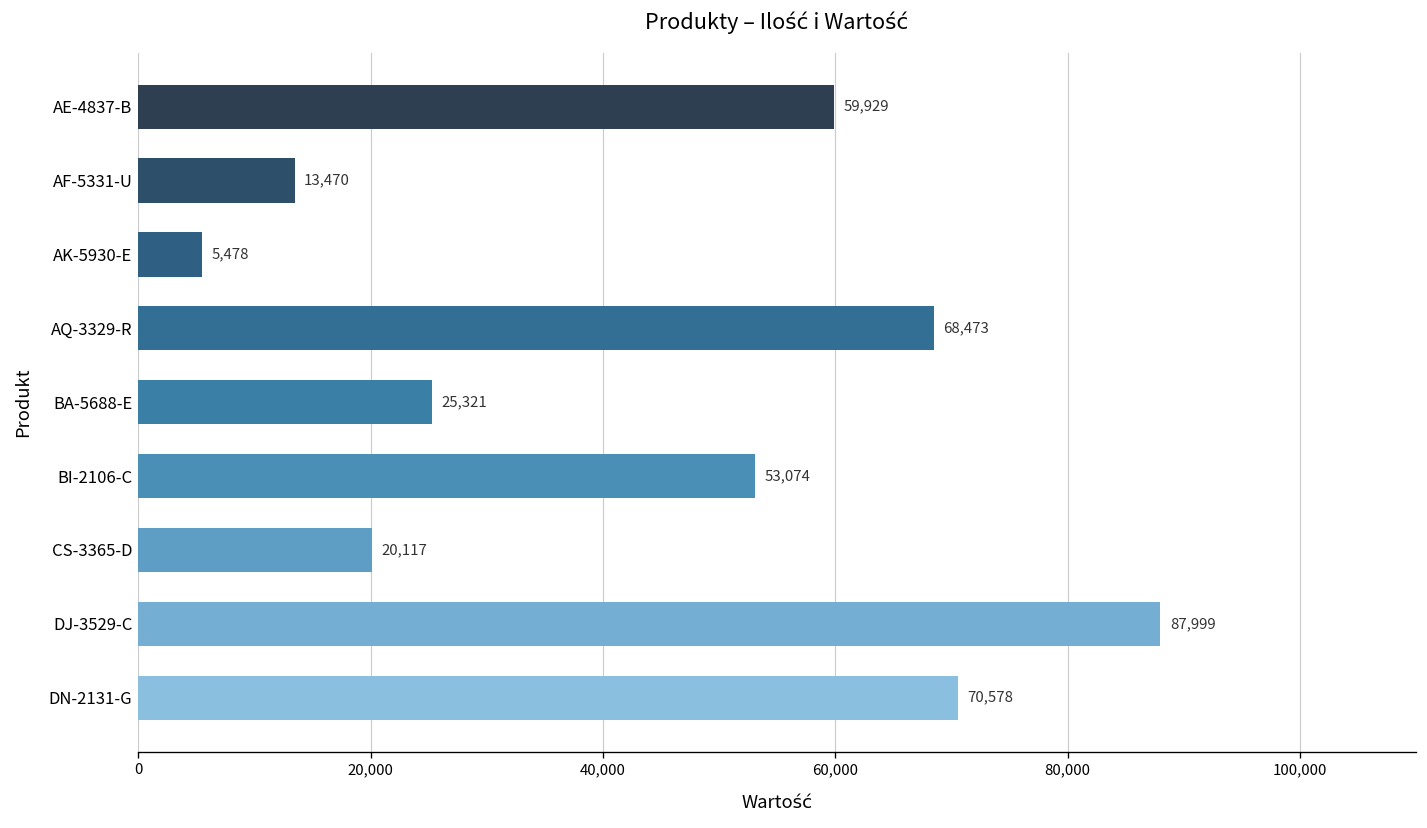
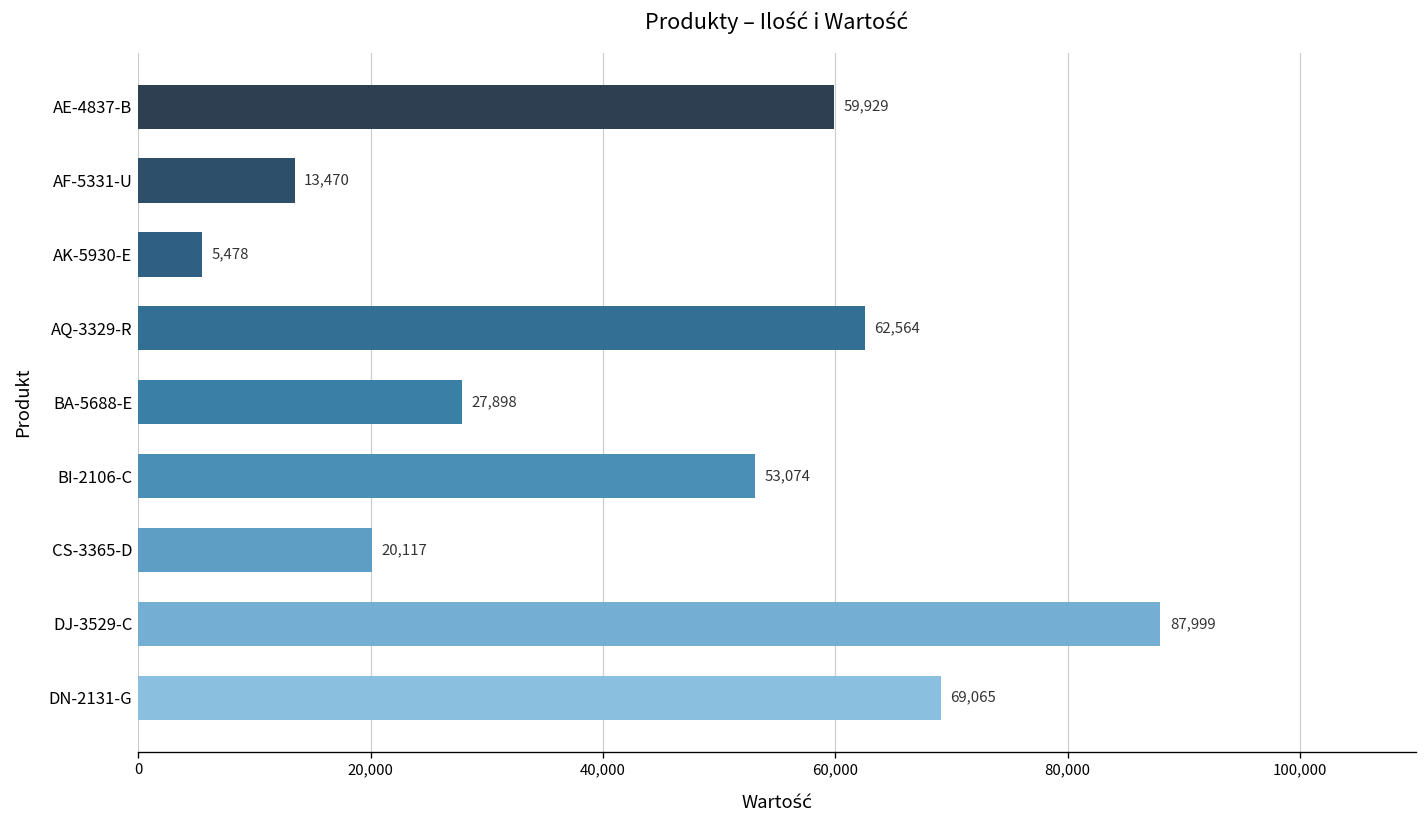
AQ-3329-R: 68,473 -> 62,564
BA-5688-E: 25,321 -> 27,898
DN-2131-G: 70,578 -> 69,065
